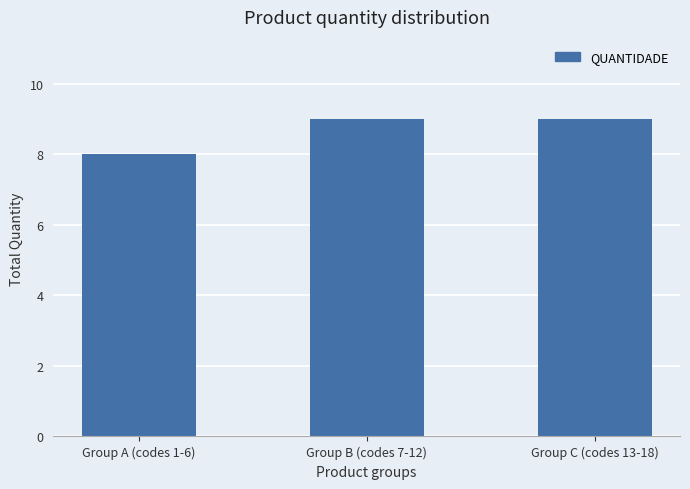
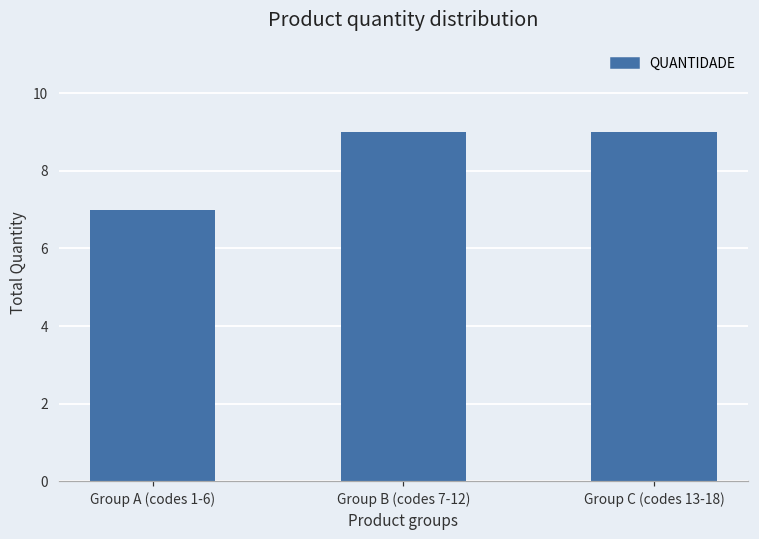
Group A (codes 1-6): 8 -> 7
